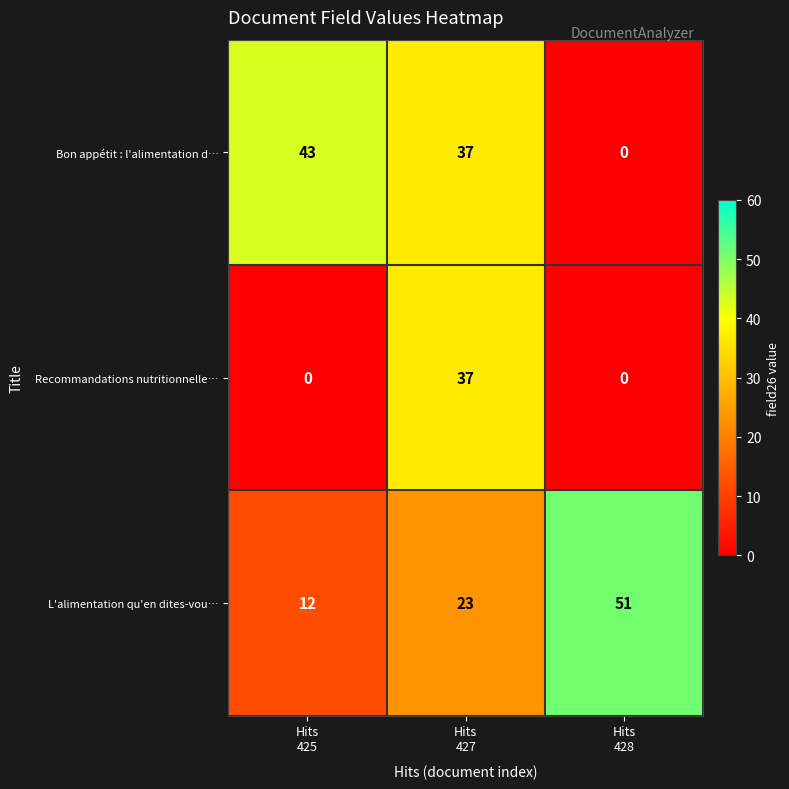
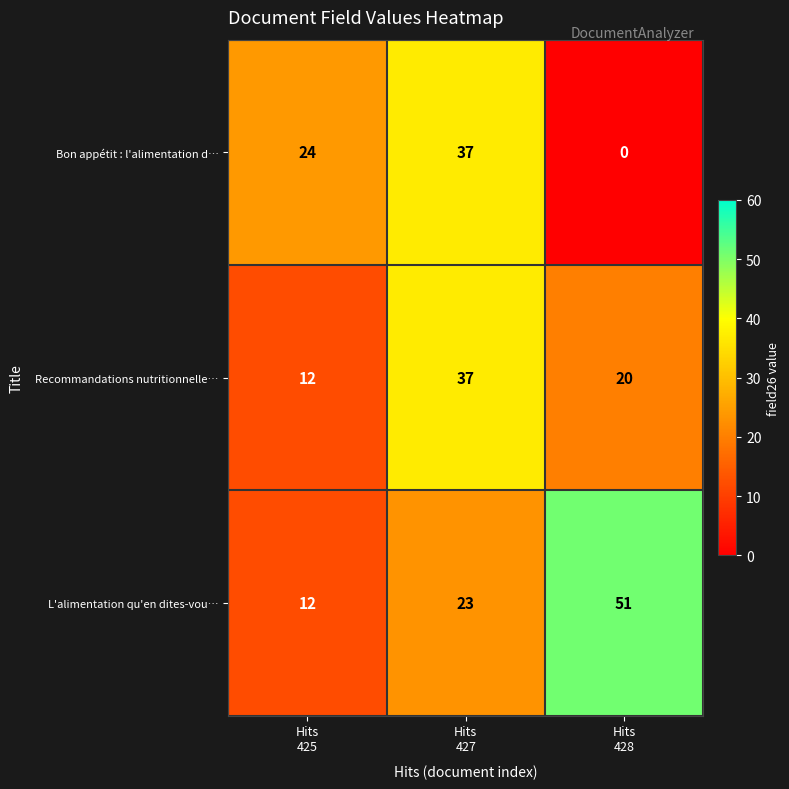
Bon appétit : l'alimentation d…, Hits 425: 43 -> 24
Recommandations nutritionnelle…, Hits 425: 0 -> 12
Recommandations nutritionnelle…, Hits 428: 0 -> 20
